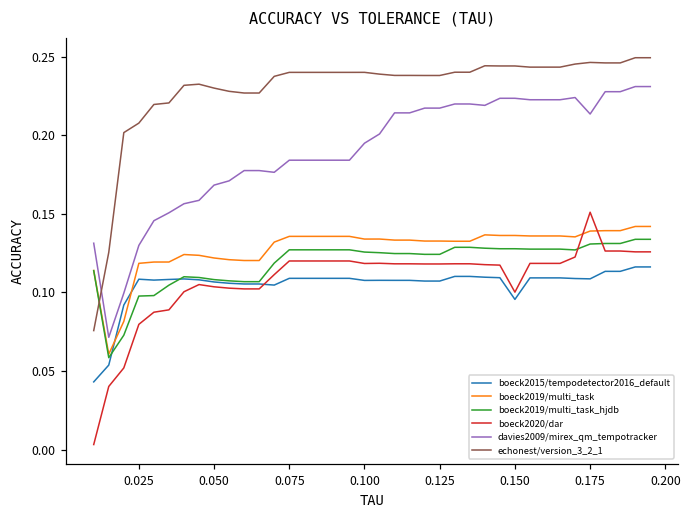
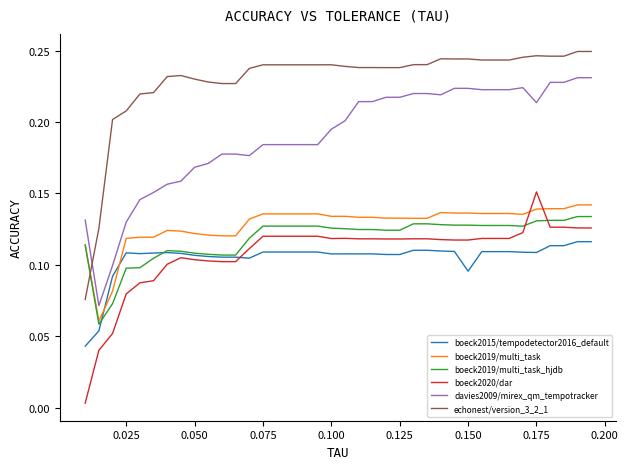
boeck2020/dar, 0.150: 0.100 -> 0.117
